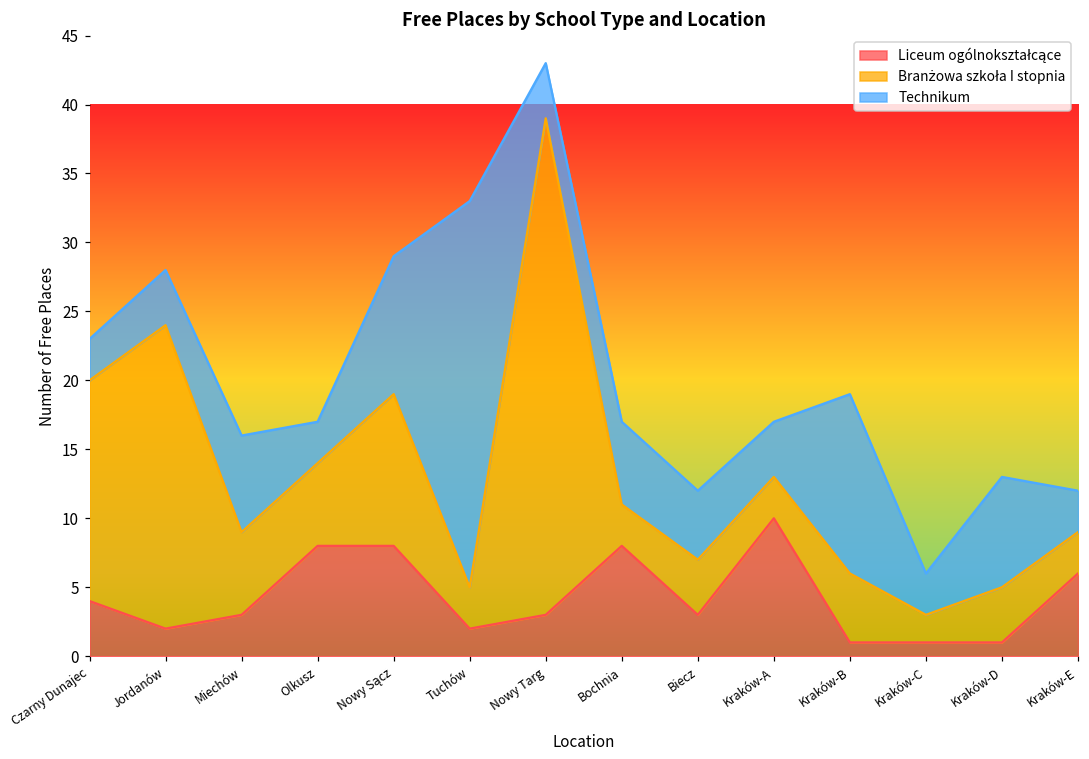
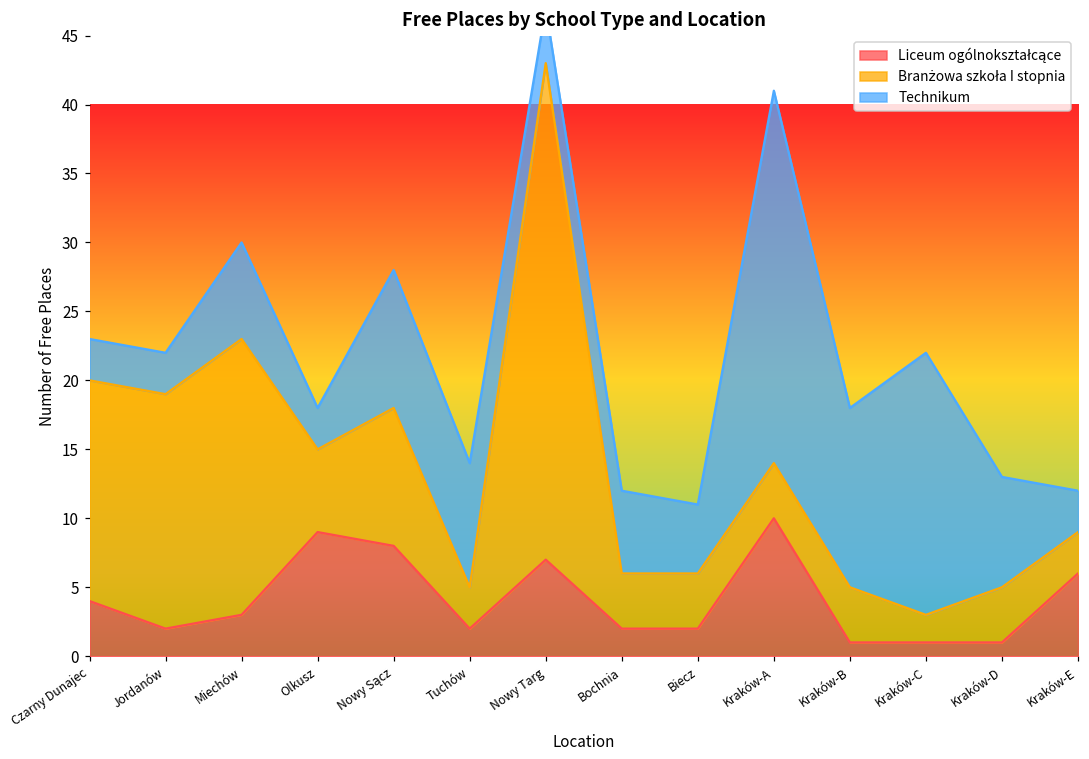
Branżowa szkoła I stopnia, Jordanów: 22 -> 17
Technikum, Jordanów: 4 -> 3
Branżowa szkoła I stopnia, Miechów: 6 -> 20
Liceum ogólnokształcące, Olkusz: 8 -> 9
Branżowa szkoła I stopnia, Nowy Sącz: 11 -> 10
Technikum, Tuchów: 28 -> 9
Liceum ogólnokształcące, Nowy Targ: 3 -> 7
Liceum ogólnokształcące, Bochnia: 8 -> 2
Branżowa szkoła I stopnia, Bochnia: 3 -> 4
Liceum ogólnokształcące, Biecz: 3 -> 2
Branżowa szkoła I stopnia, Kraków-A: 3 -> 4
Technikum, Kraków-A: 4 -> 27
Branżowa szkoła I stopnia, Kraków-B: 5 -> 4
Technikum, Kraków-C: 3 -> 19
